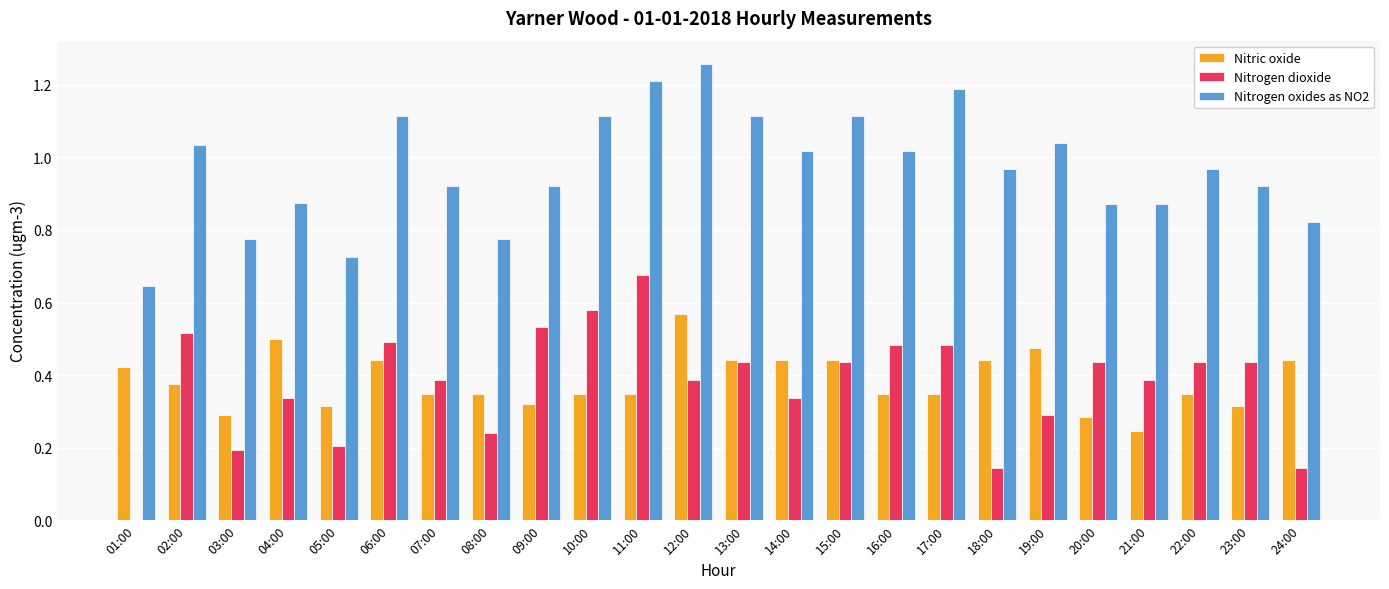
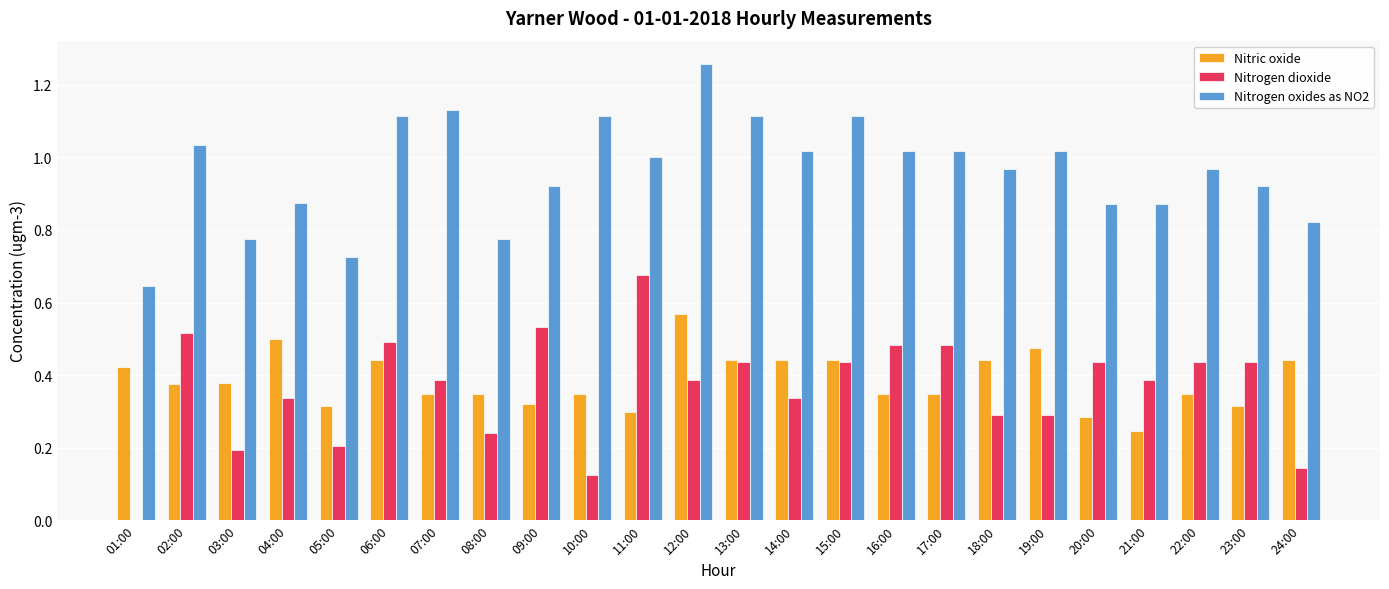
Nitric oxide, 03:00: 0.29 -> 0.38
Nitrogen oxides as NO2, 07:00: 0.92 -> 1.13
Nitrogen dioxide, 10:00: 0.58 -> 0.12
Nitric oxide, 11:00: 0.35 -> 0.30
Nitrogen oxides as NO2, 11:00: 1.21 -> 1.00
Nitrogen oxides as NO2, 17:00: 1.19 -> 1.02
Nitrogen dioxide, 18:00: 0.14 -> 0.29
Nitrogen oxides as NO2, 19:00: 1.04 -> 1.02
